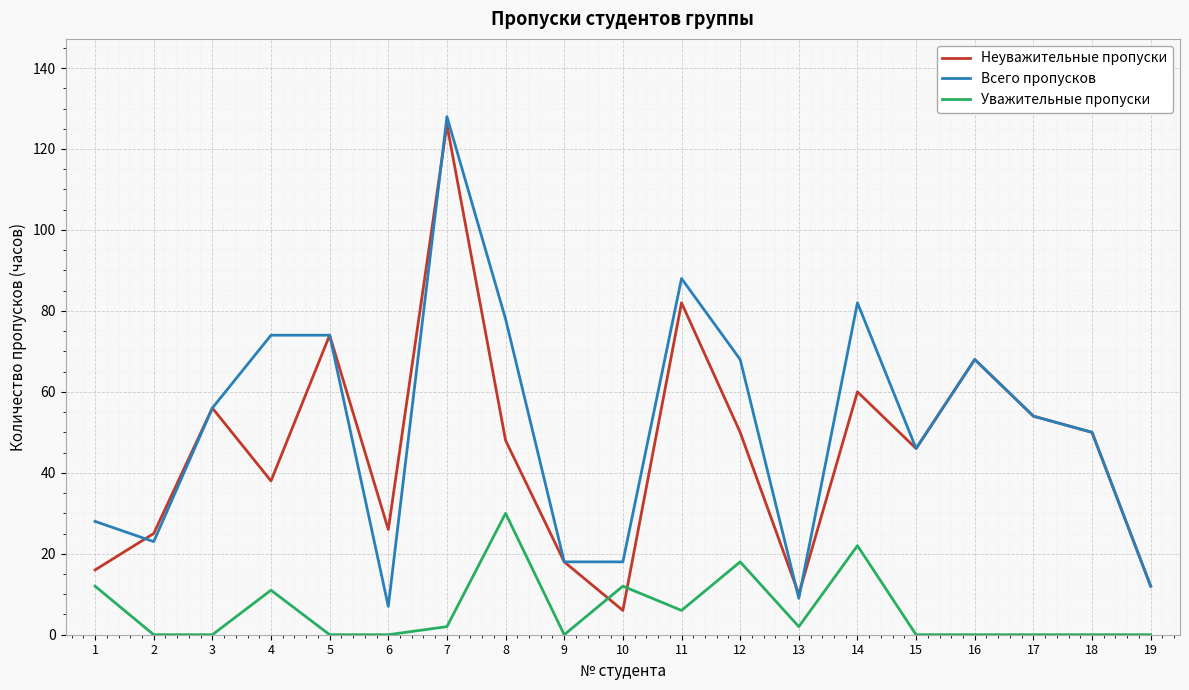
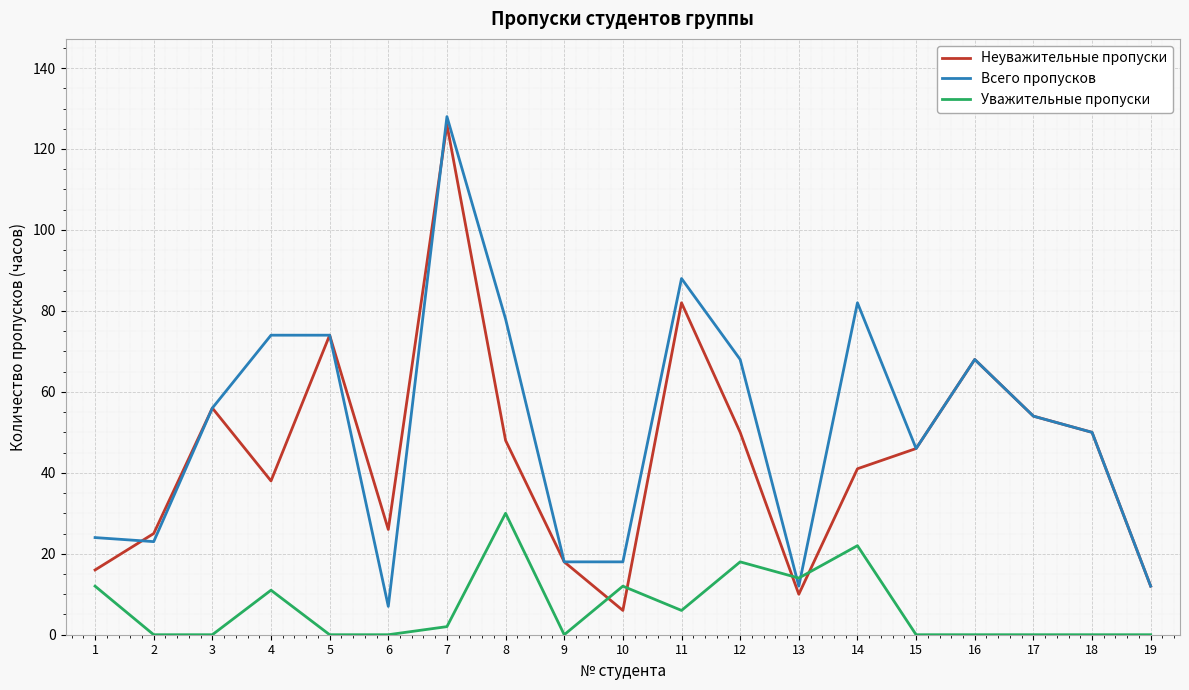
Всего пропусков, 1: 28 -> 24
Всего пропусков, 13: 9 -> 12
Уважительные пропуски, 13: 2 -> 14
Неуважительные пропуски, 14: 60 -> 41
